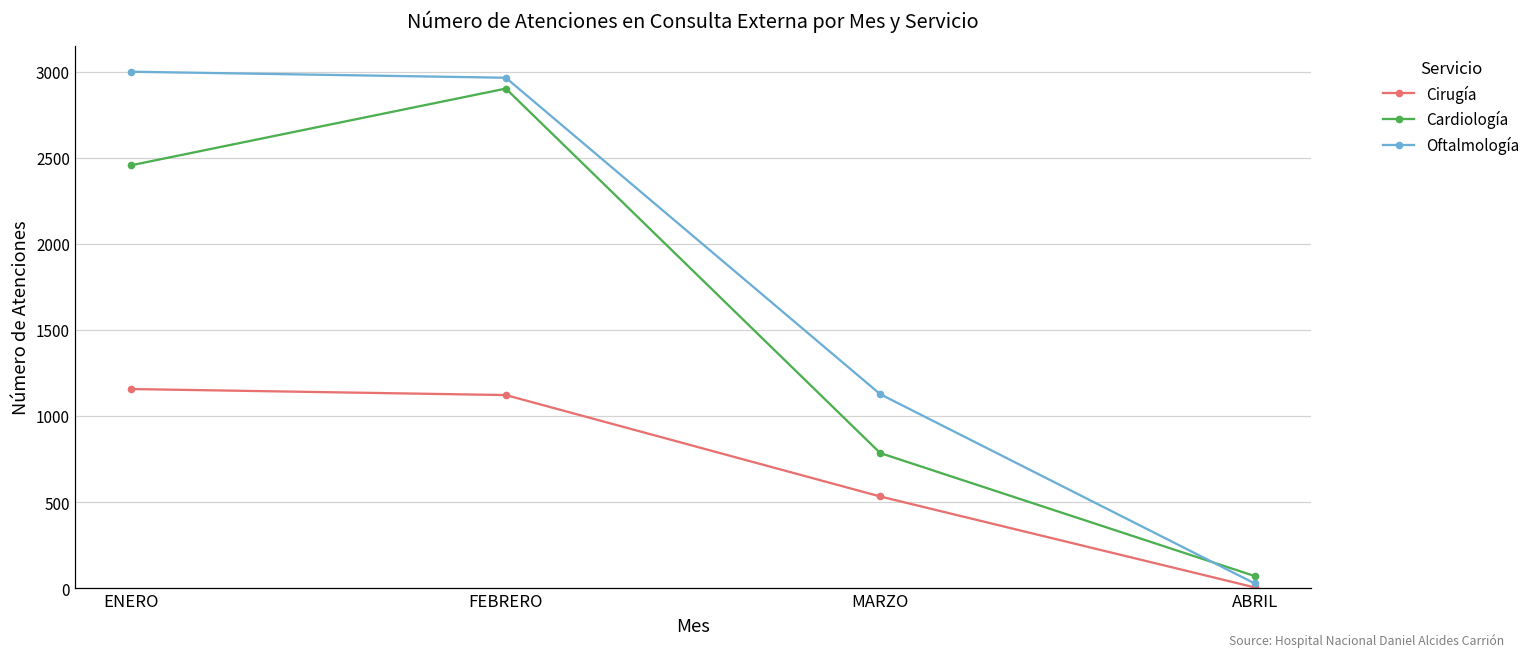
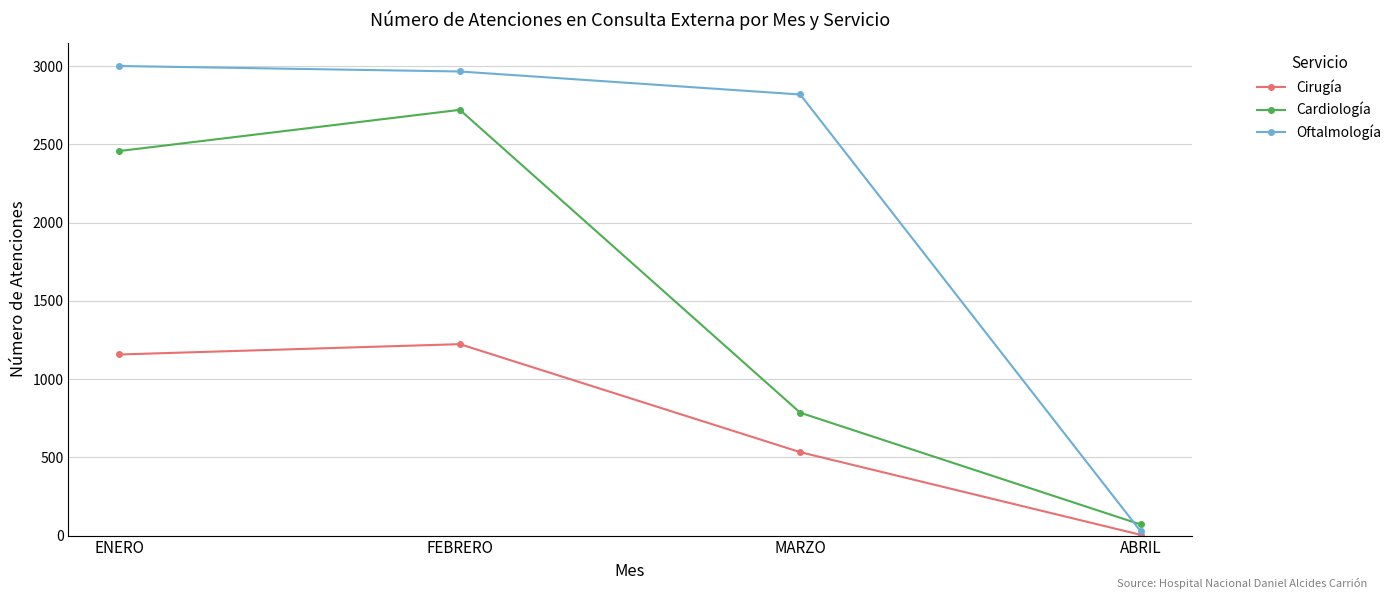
Cirugía, FEBRERO: 1120 -> 1220
Cardiología, FEBRERO: 2900 -> 2720
Oftalmología, MARZO: 1130 -> 2820
